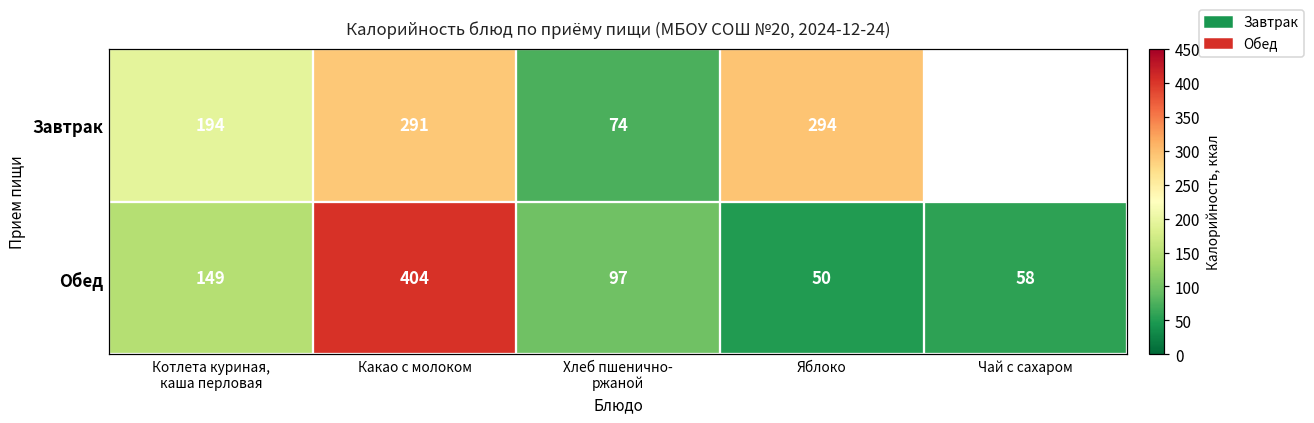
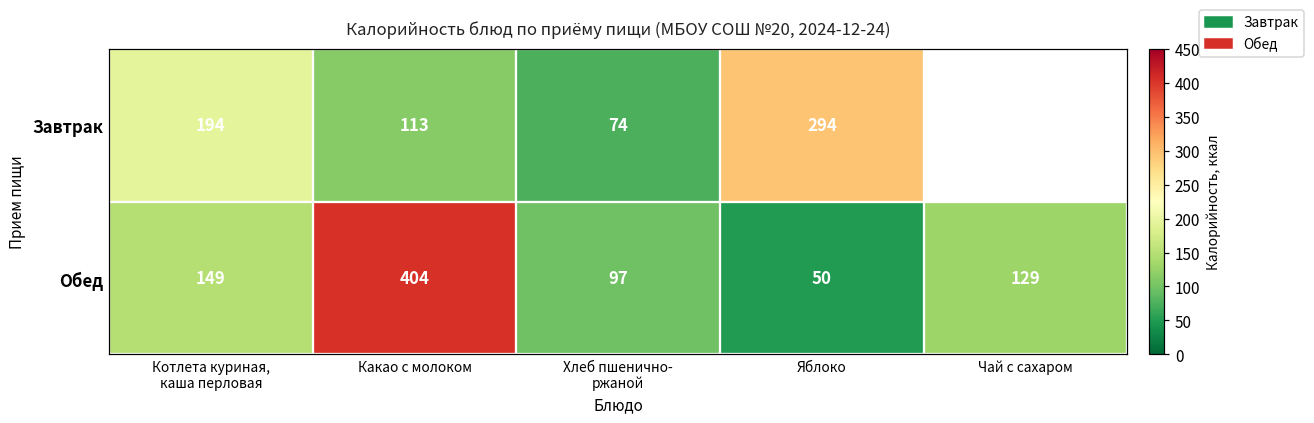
Завтрак, Какао с молоком: 291 -> 113
Обед, Чай с сахаром: 58 -> 129
